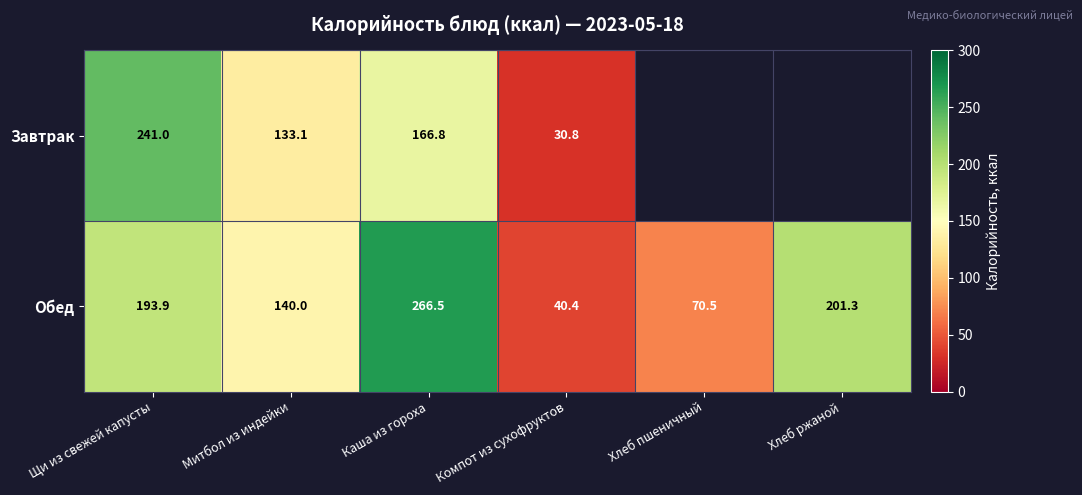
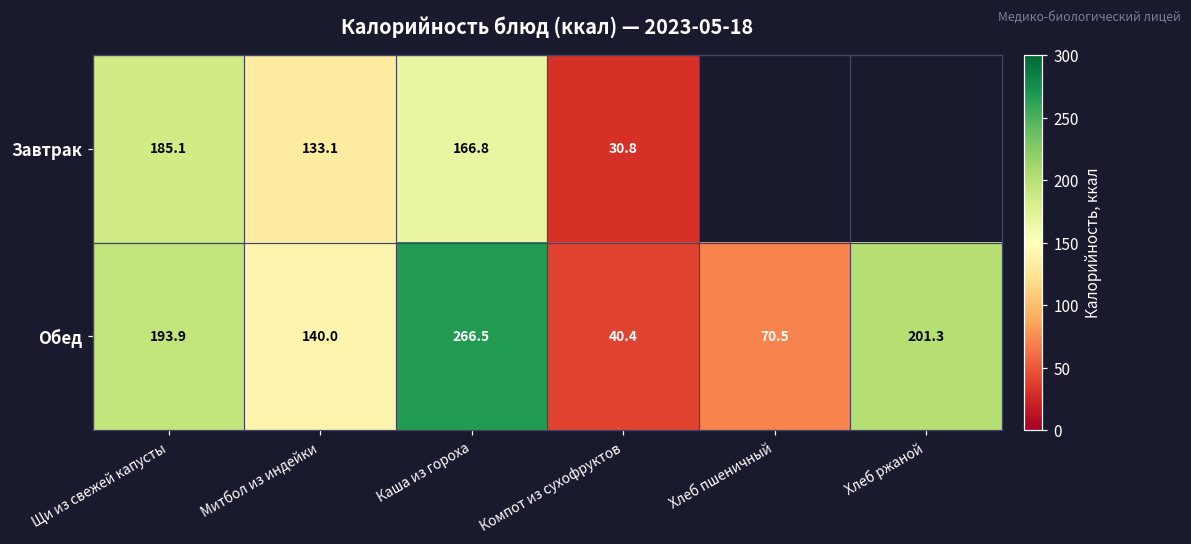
Завтрак, Щи из свежей капусты: 241.0 -> 185.1
